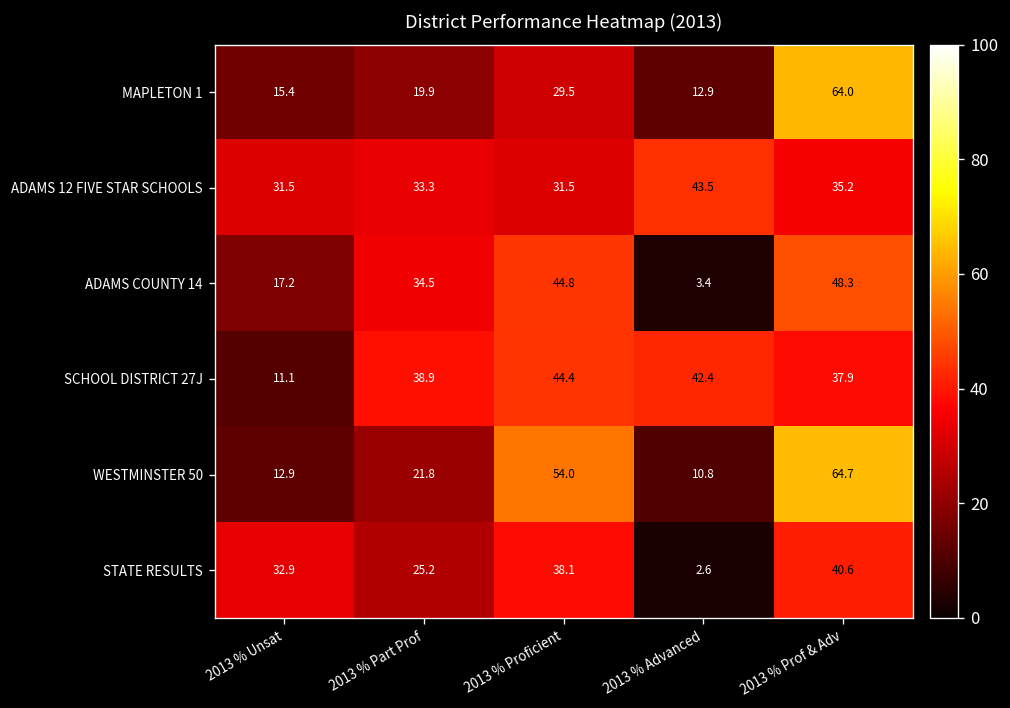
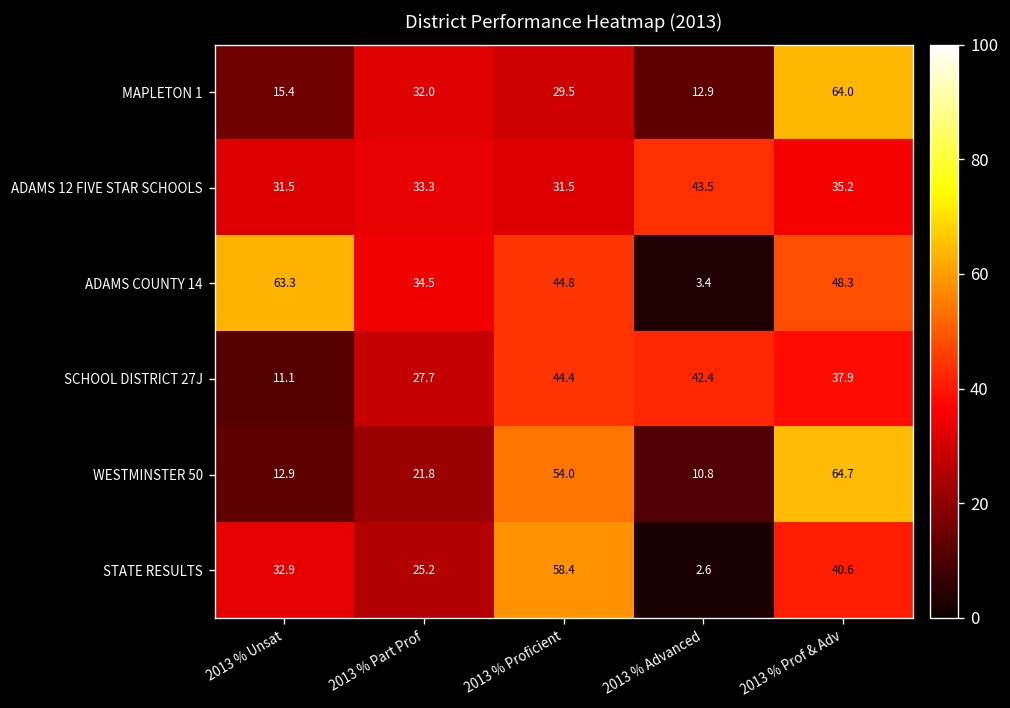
MAPLETON 1, 2013 % Part Prof: 19.9 -> 32.0
ADAMS COUNTY 14, 2013 % Unsat: 17.2 -> 63.3
SCHOOL DISTRICT 27J, 2013 % Part Prof: 38.9 -> 27.7
STATE RESULTS, 2013 % Proficient: 38.1 -> 58.4
